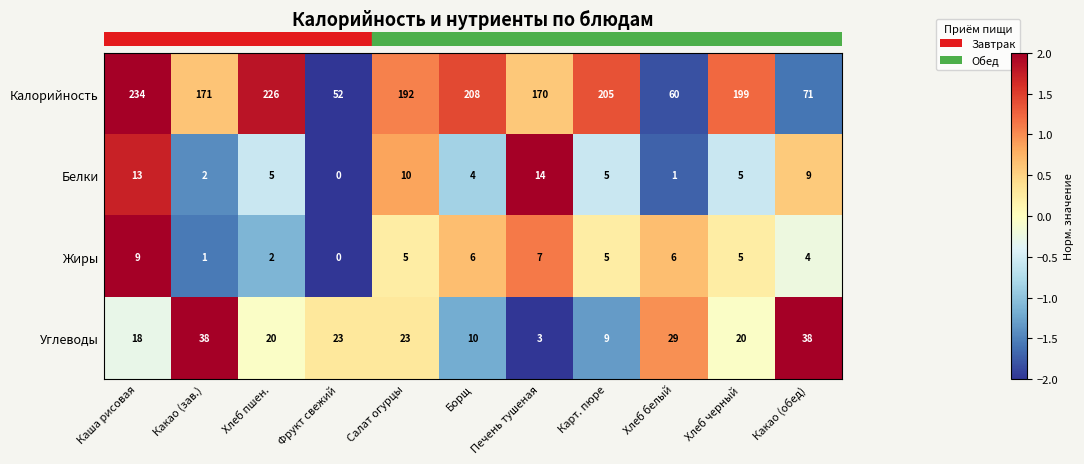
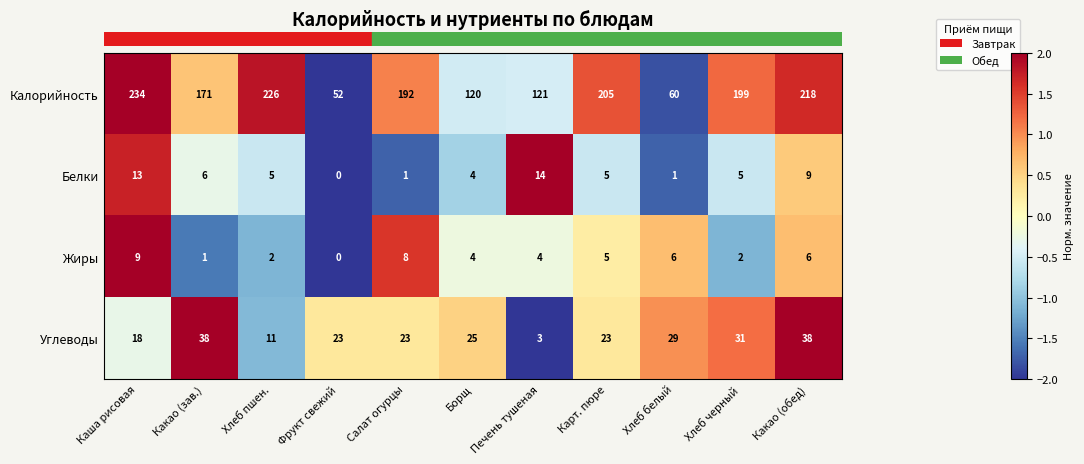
Калорийность, Борщ: 208 -> 120
Калорийность, Печень тушеная: 170 -> 121
Калорийность, Какао (обед): 71 -> 218
Белки, Какао (зав.): 2 -> 6
Белки, Салат огурцы: 10 -> 1
Жиры, Салат огурцы: 5 -> 8
Жиры, Борщ: 6 -> 4
Жиры, Печень тушеная: 7 -> 4
Жиры, Хлеб черный: 5 -> 2
Жиры, Какао (обед): 4 -> 6
Углеводы, Хлеб пшен.: 20 -> 11
Углеводы, Борщ: 10 -> 25
Углеводы, Карт. пюре: 9 -> 23
Углеводы, Хлеб черный: 20 -> 31
